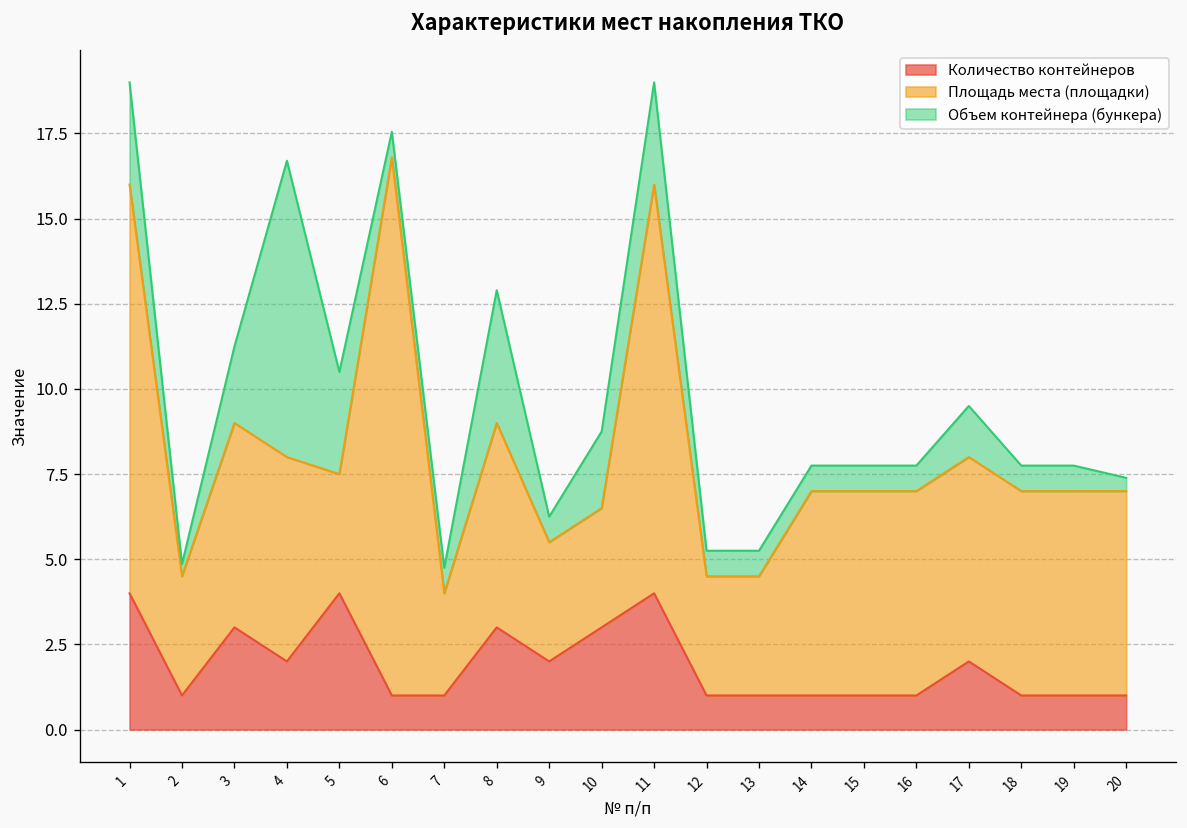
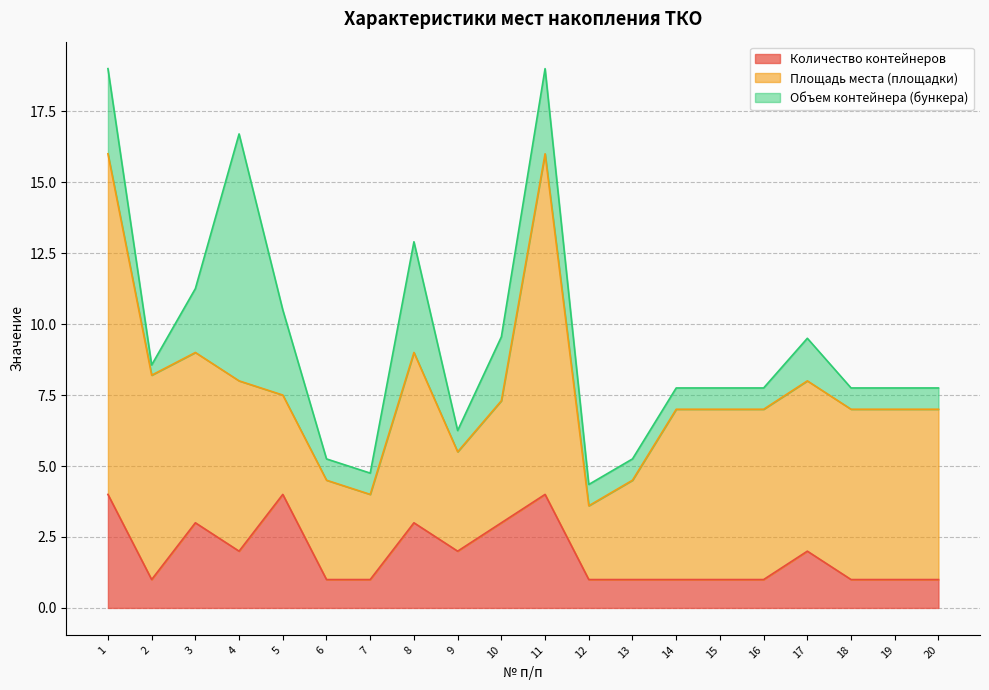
Площадь места (площадки), 2: 3.5 -> 7.2
Площадь места (площадки), 6: 15.8 -> 3.5
Площадь места (площадки), 10: 3.5 -> 4.3
Площадь места (площадки), 12: 3.5 -> 2.6
Объем контейнера (бункера), 20: 0.4 -> 0.8
